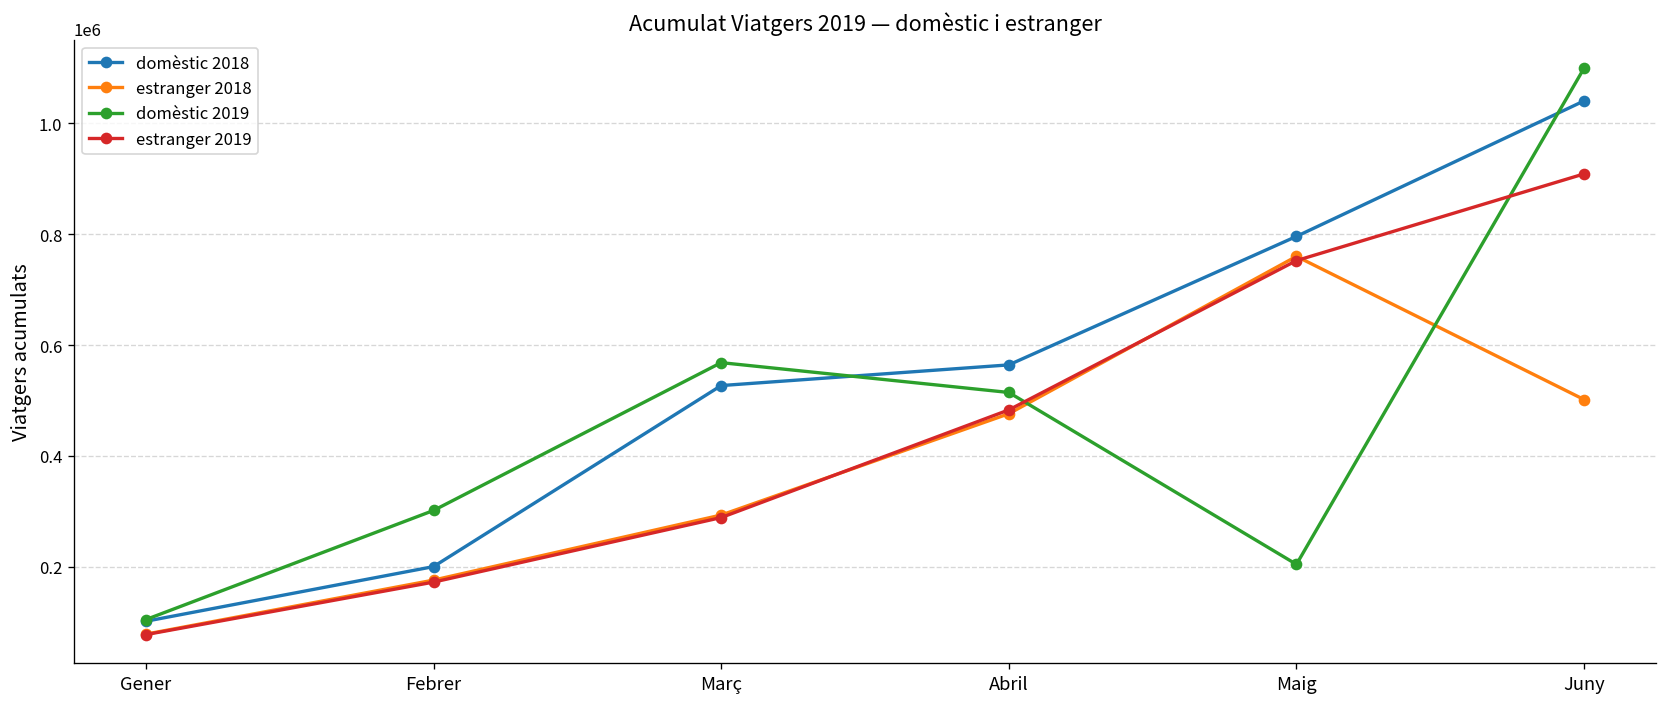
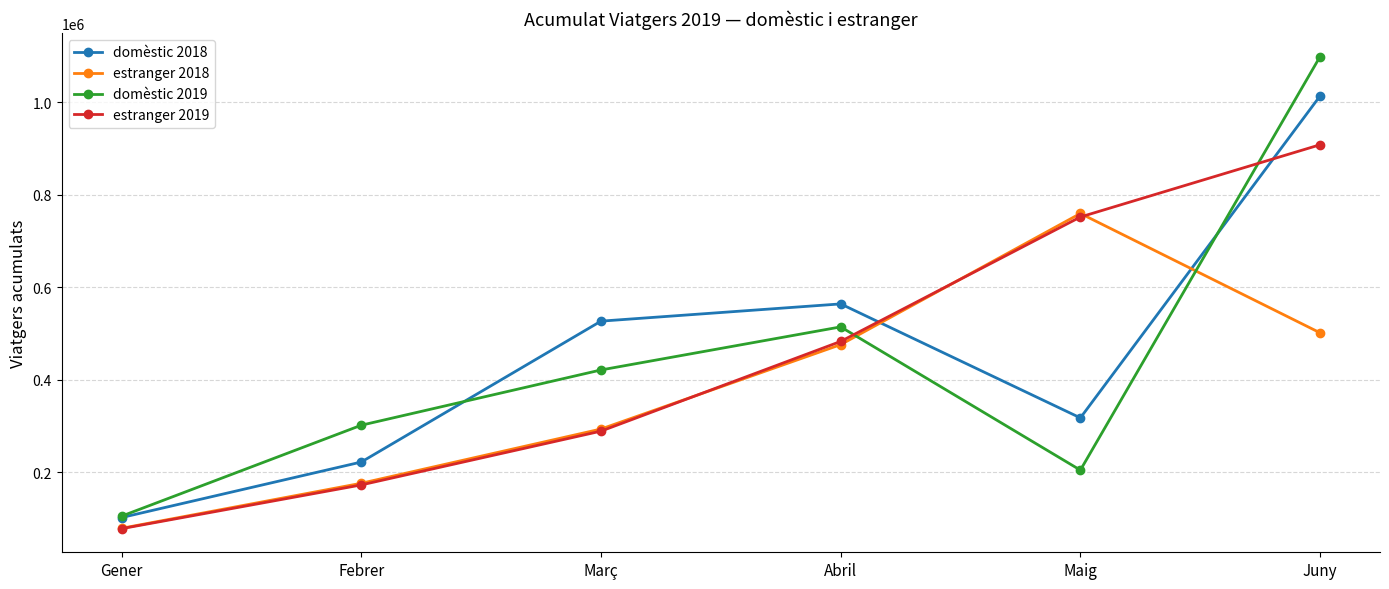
domèstic 2018, Febrer: 200000 -> 220000
domèstic 2019, Març: 570000 -> 420000
domèstic 2018, Maig: 800000 -> 320000
domèstic 2018, Juny: 1040000 -> 1010000
